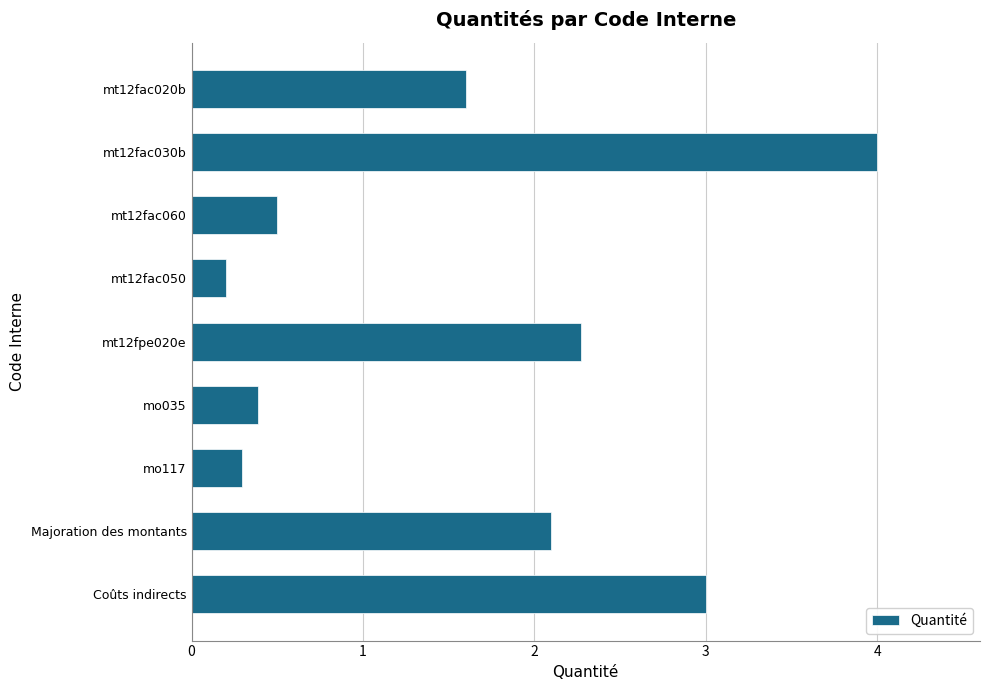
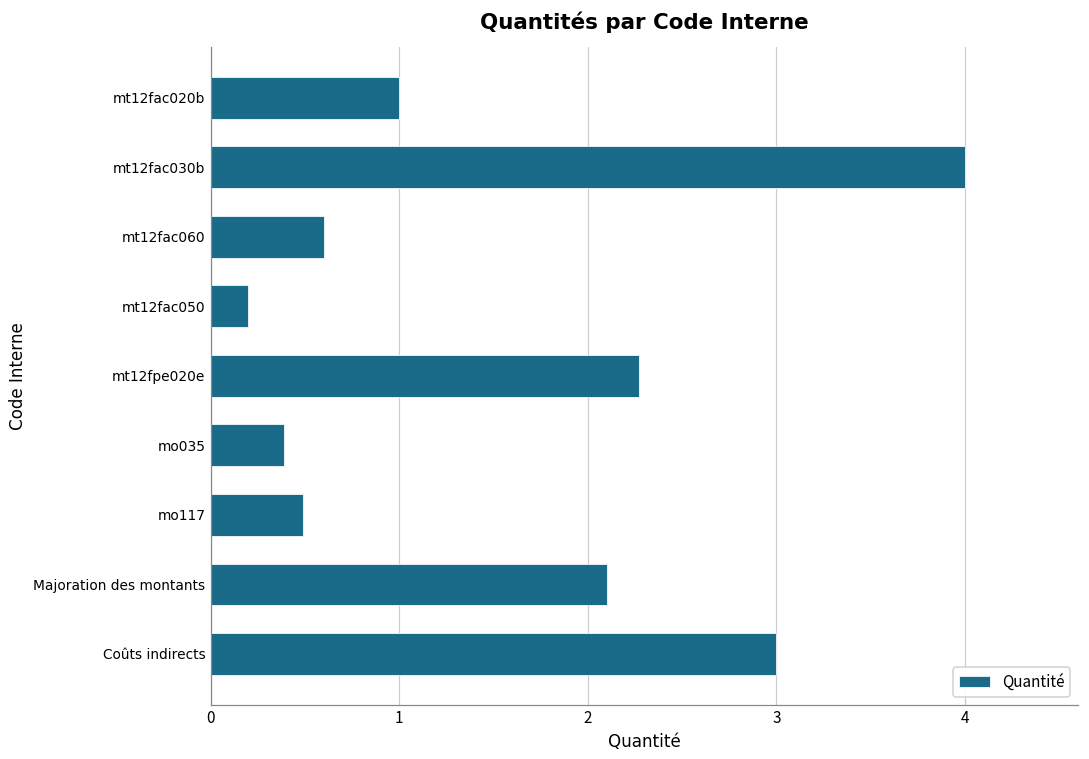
mt12fac020b: 1.6 -> 1.0
mt12fac060: 0.5 -> 0.6
mo117: 0.30 -> 0.49
